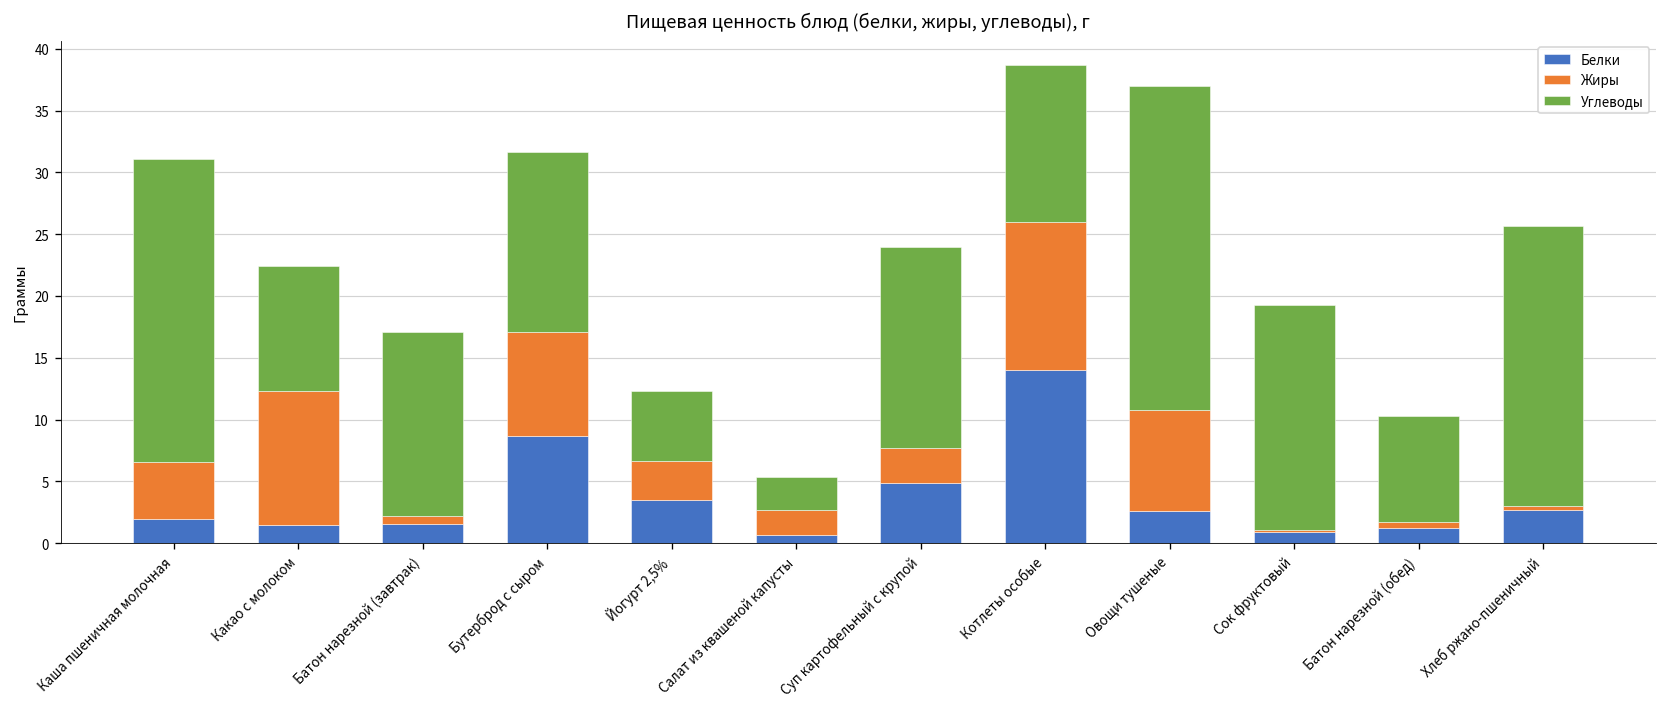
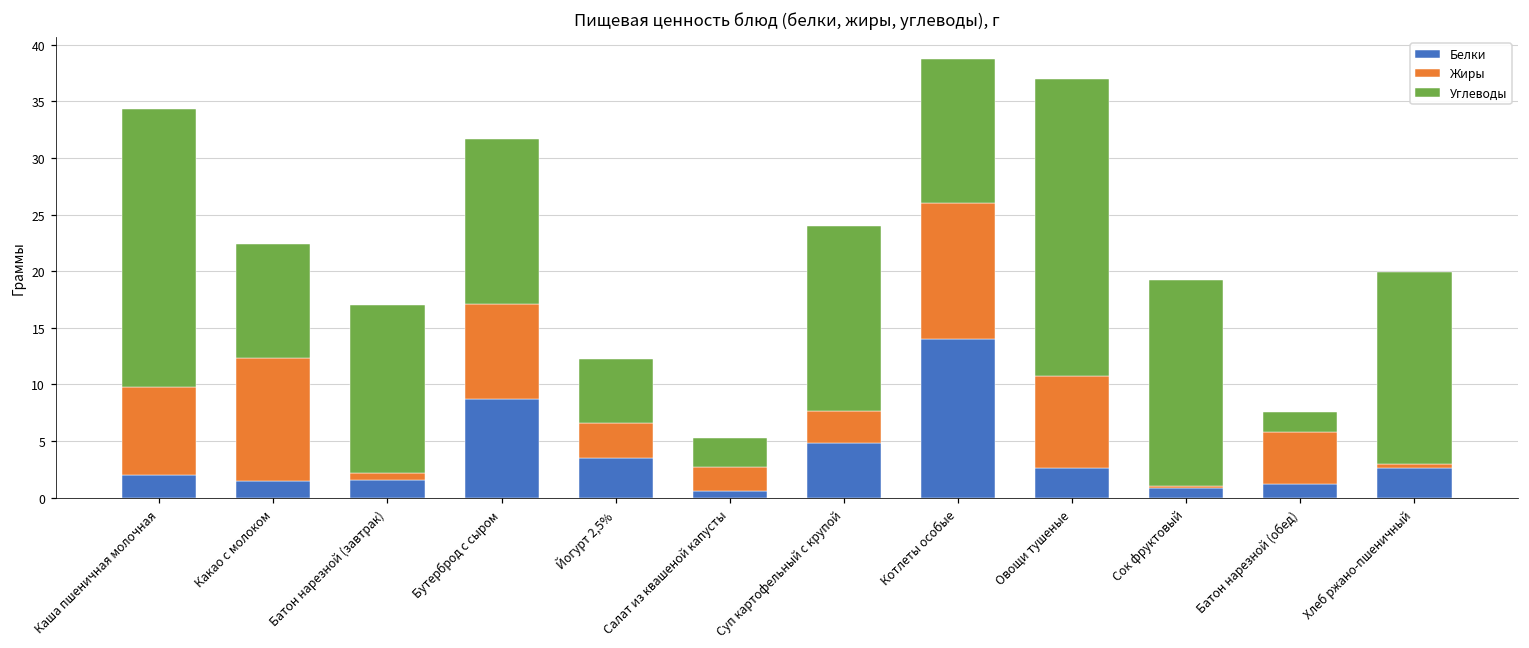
Жиры, Каша пшеничная молочная: 4.6 -> 7.8
Жиры, Батон нарезной (обед): 0.5 -> 4.6
Углеводы, Батон нарезной (обед): 8.6 -> 1.8
Углеводы, Хлеб ржано-пшеничный: 22.6 -> 17.0
